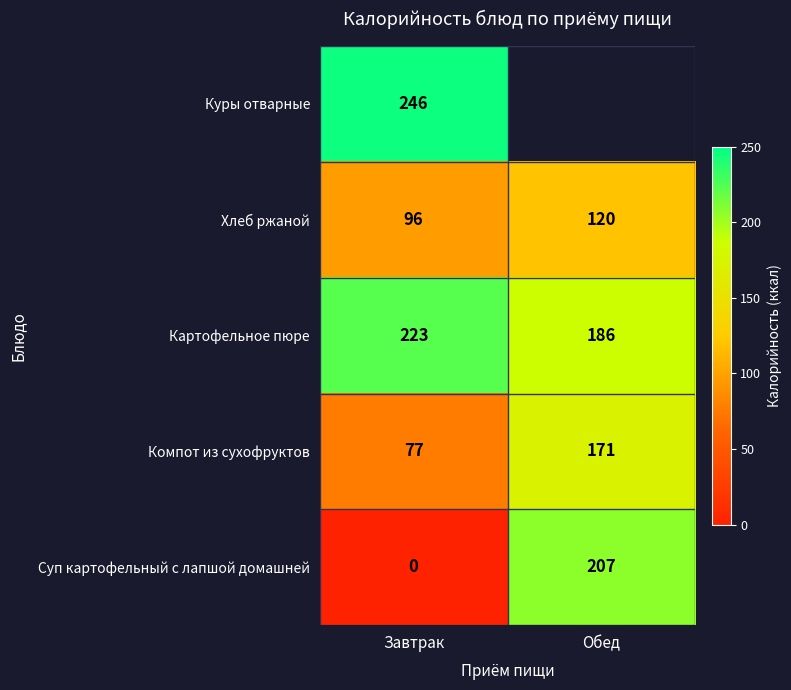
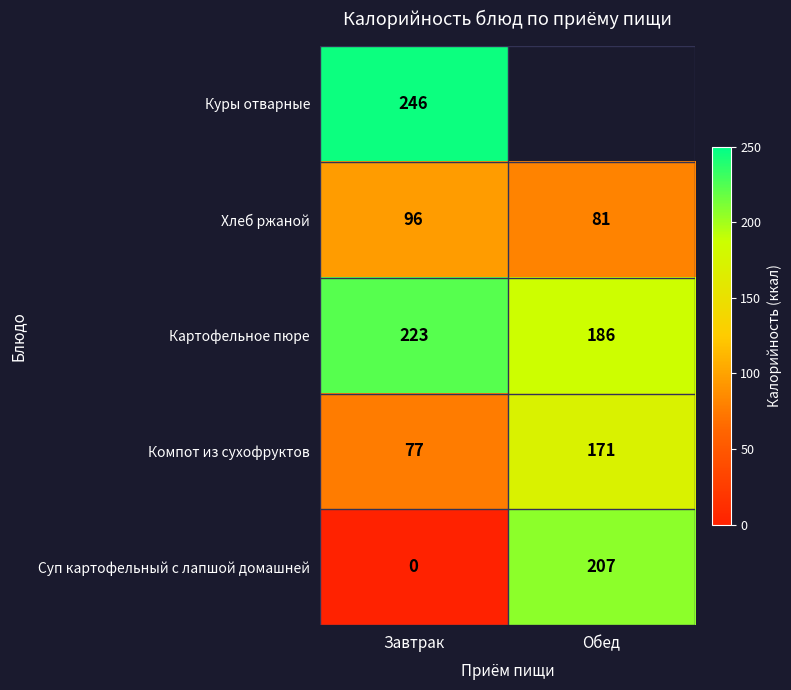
Хлеб ржаной, Обед: 120 -> 81
